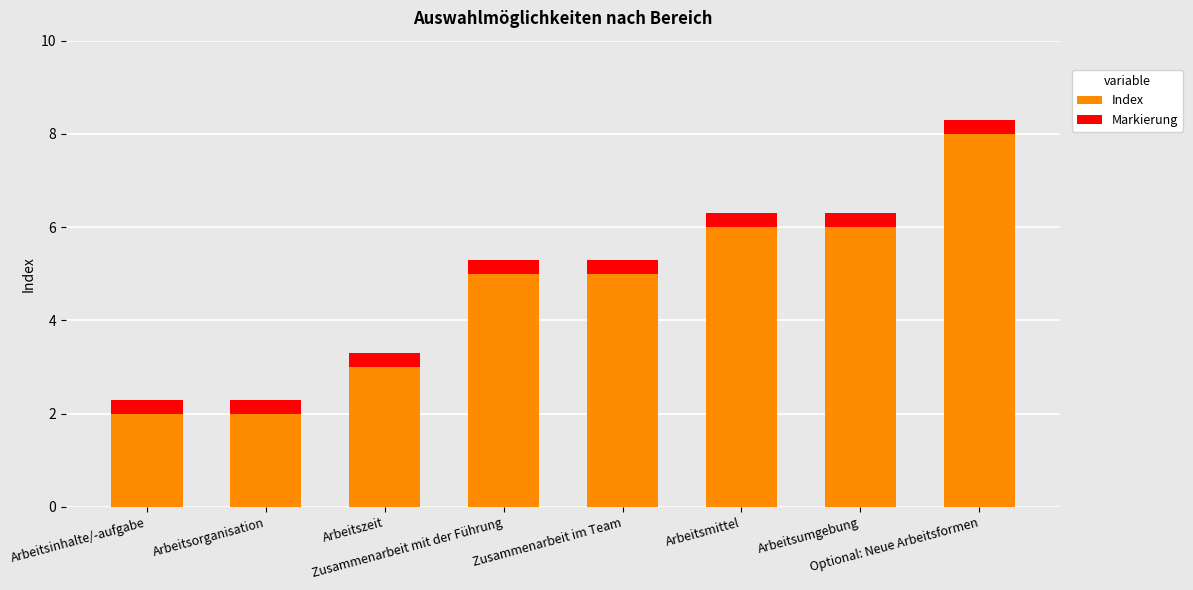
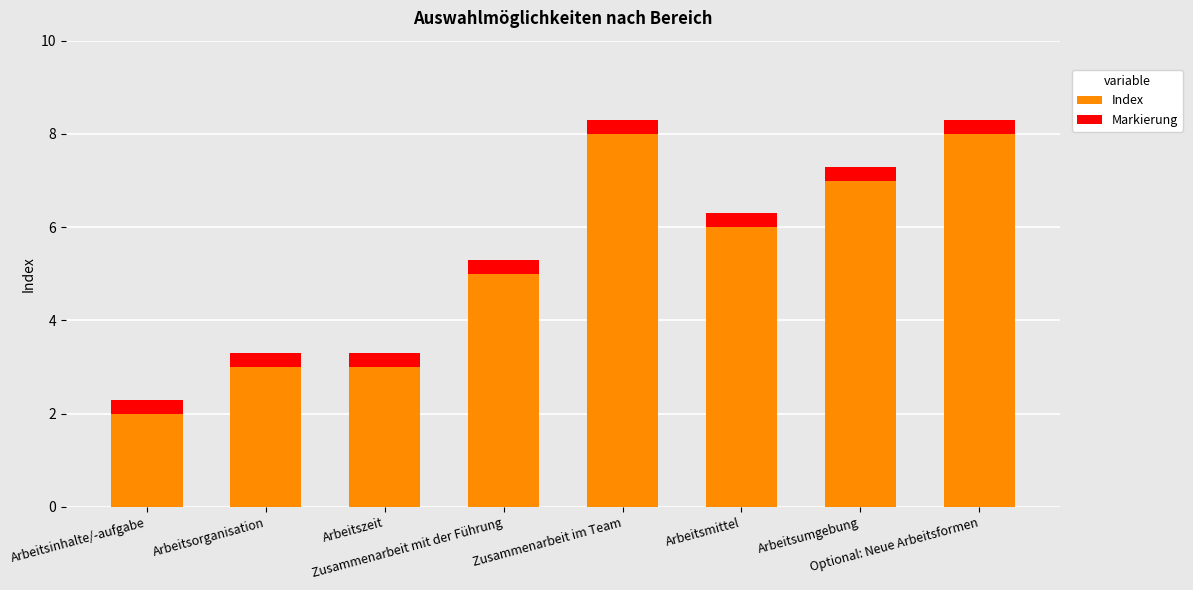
Index, Arbeitsorganisation: 2 -> 3
Index, Zusammenarbeit im Team: 5 -> 8
Index, Arbeitsumgebung: 6 -> 7
